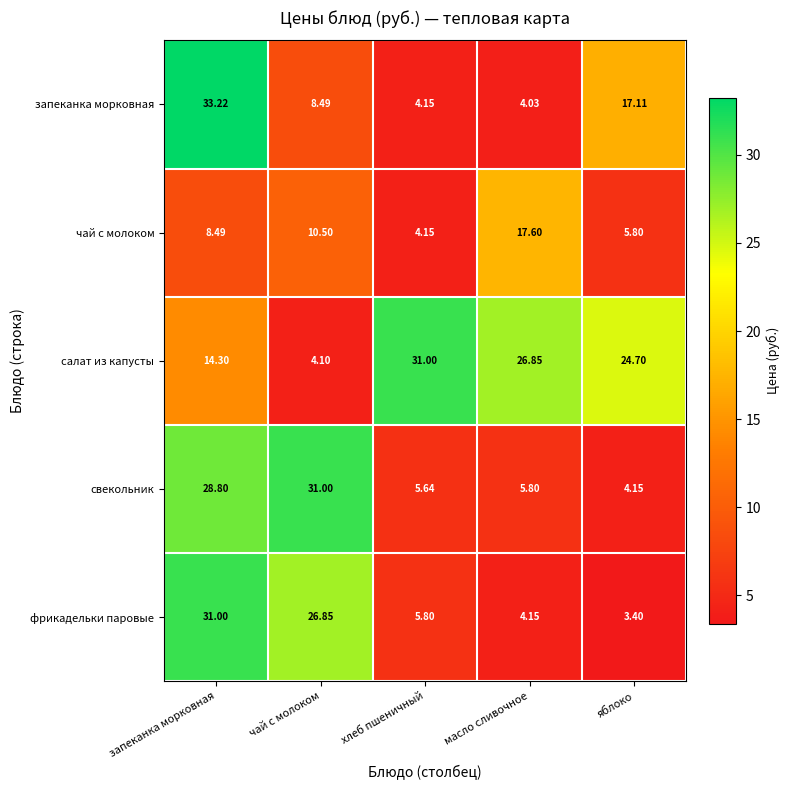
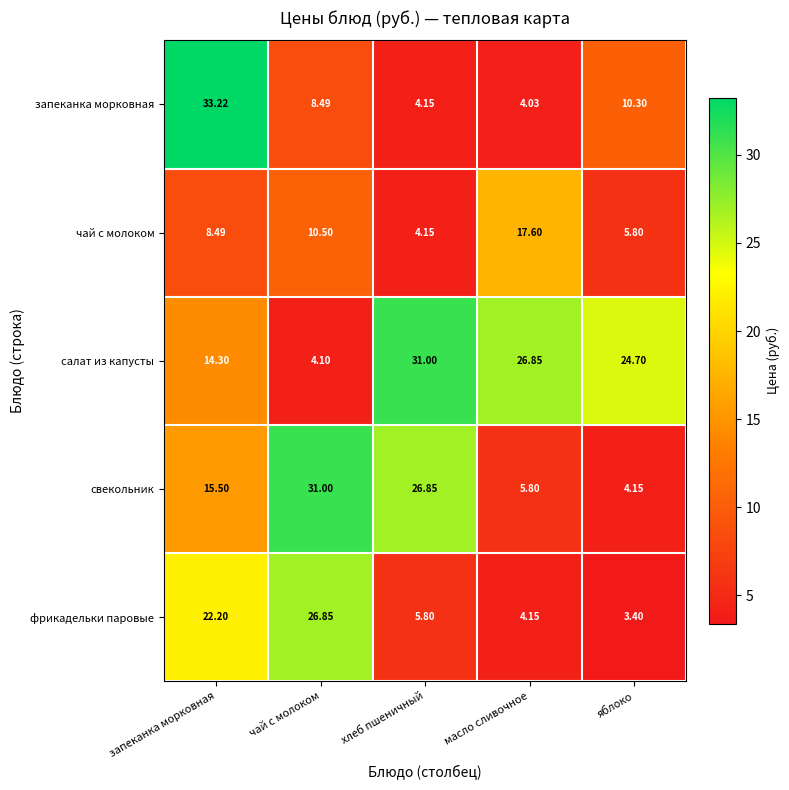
запеканка морковная, яблоко: 17.11 -> 10.30
свекольник, запеканка морковная: 28.80 -> 15.50
свекольник, хлеб пшеничный: 5.64 -> 26.85
фрикадельки паровые, запеканка морковная: 31.00 -> 22.20
